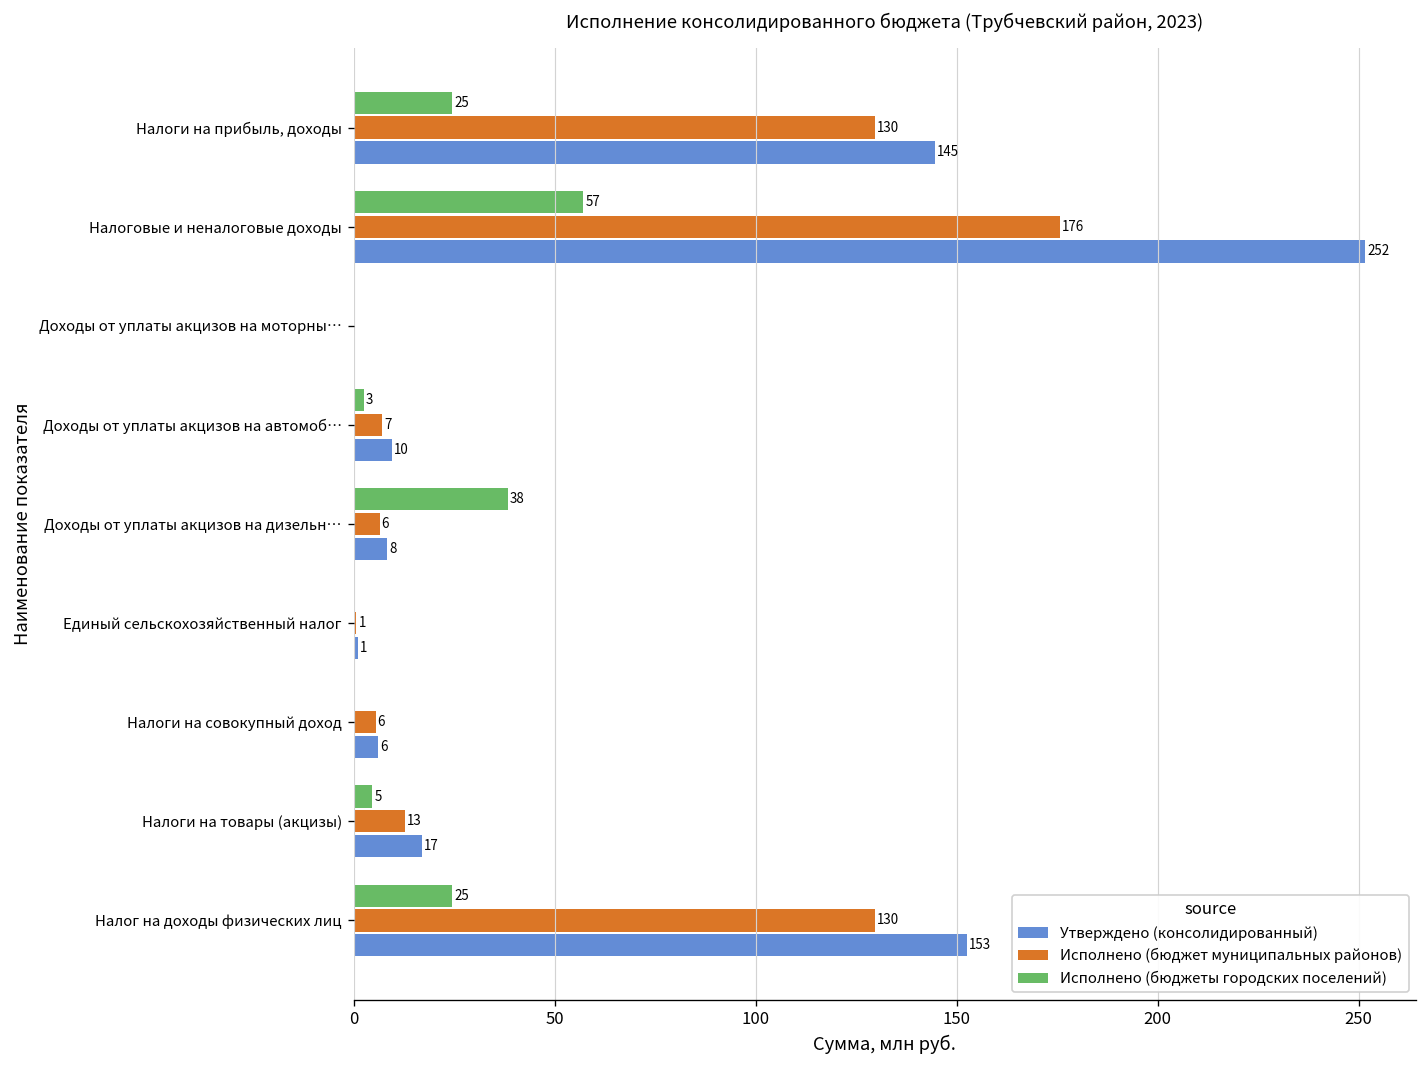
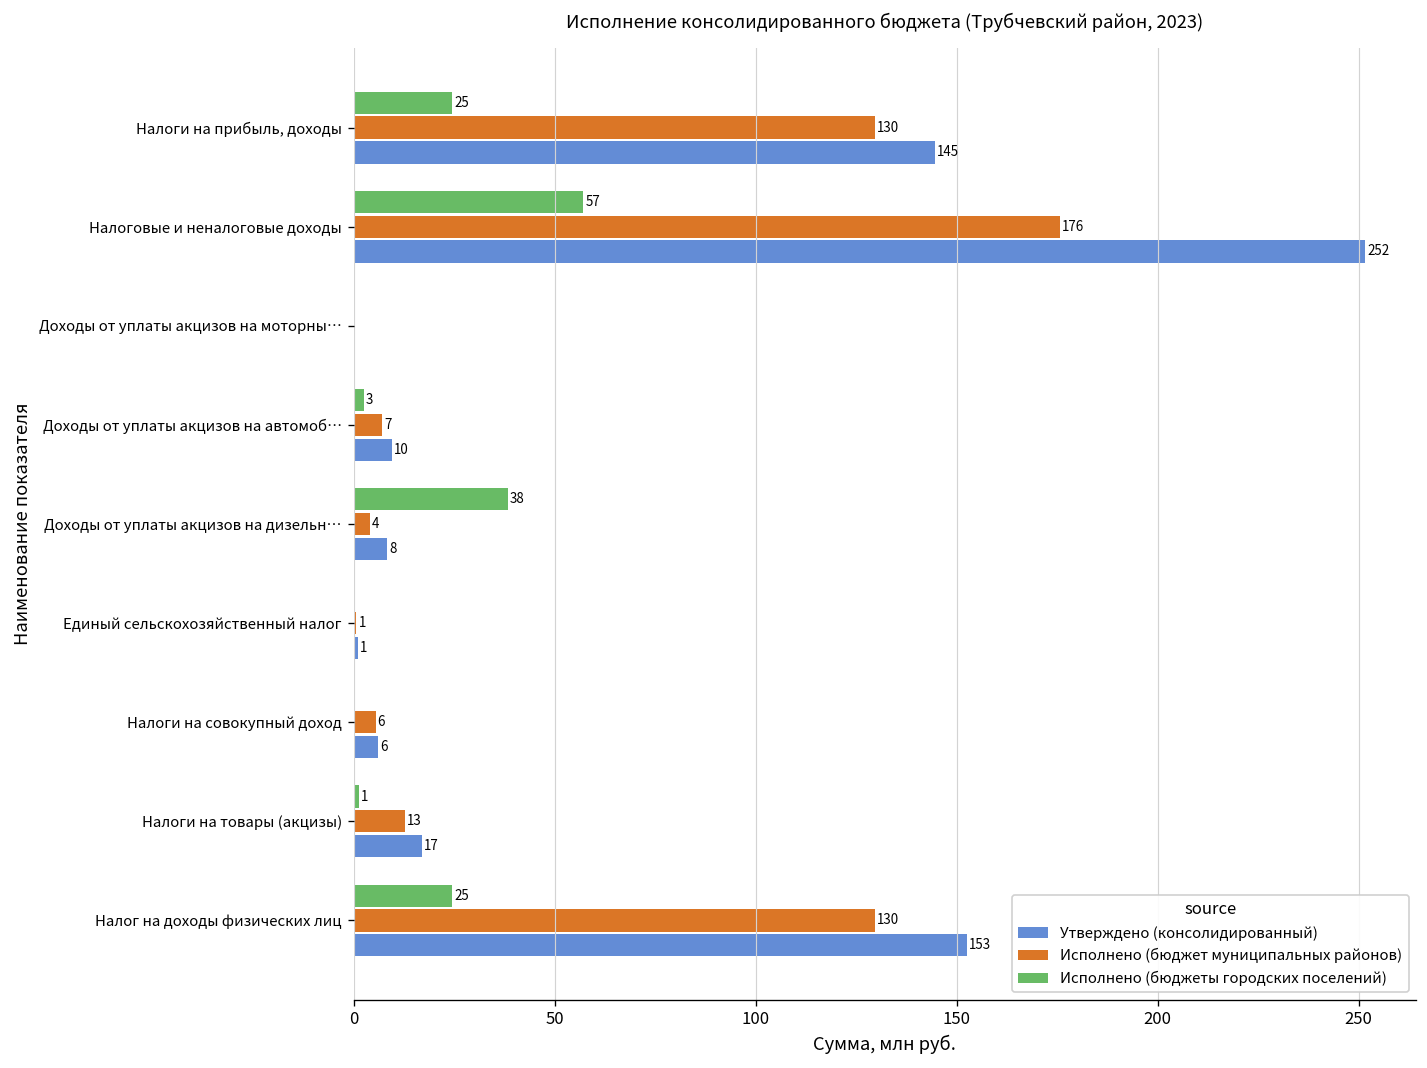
Исполнено (бюджет муниципальных районов), Доходы от уплаты акцизов на дизельн…: 6 -> 4
Исполнено (бюджеты городских поселений), Налоги на товары (акцизы): 5 -> 1
